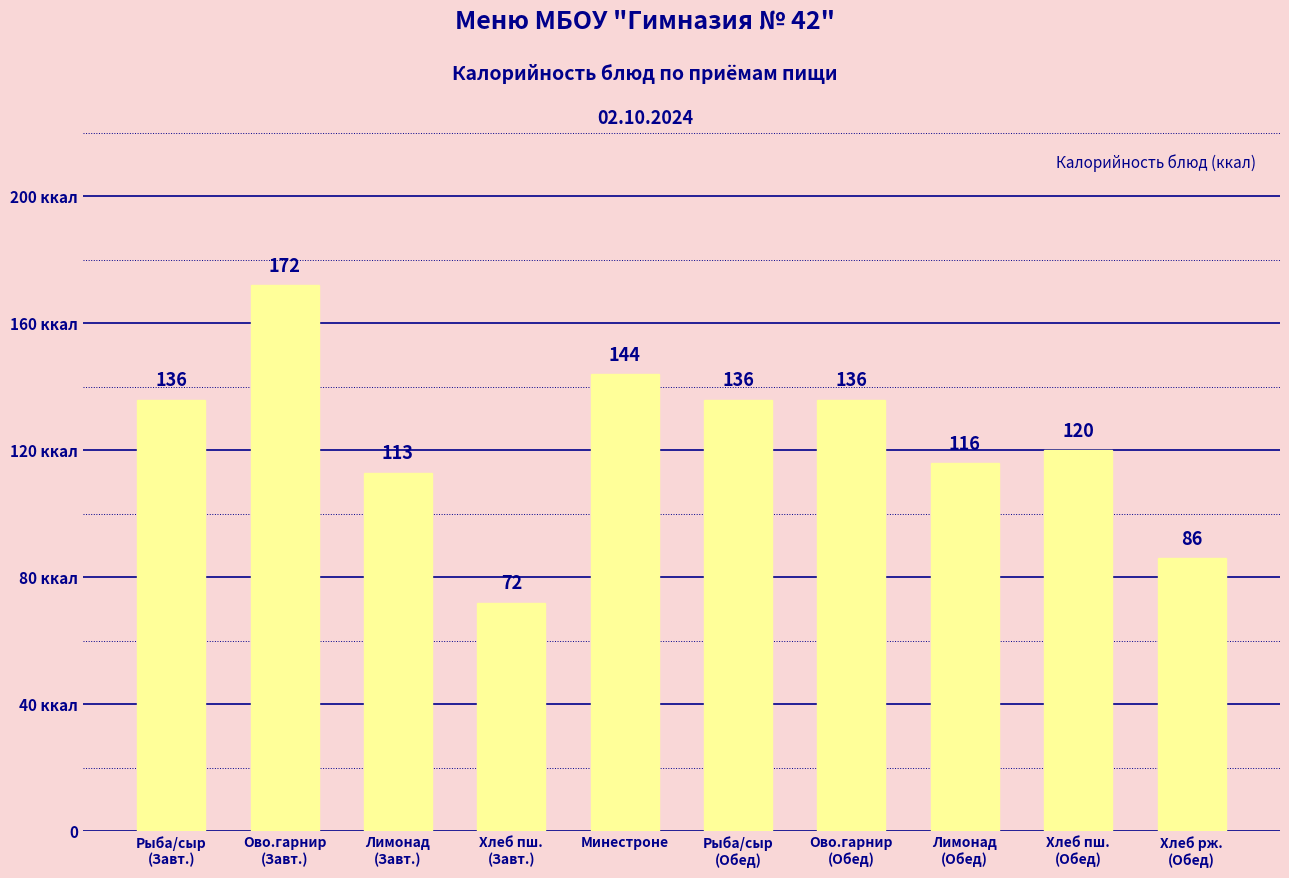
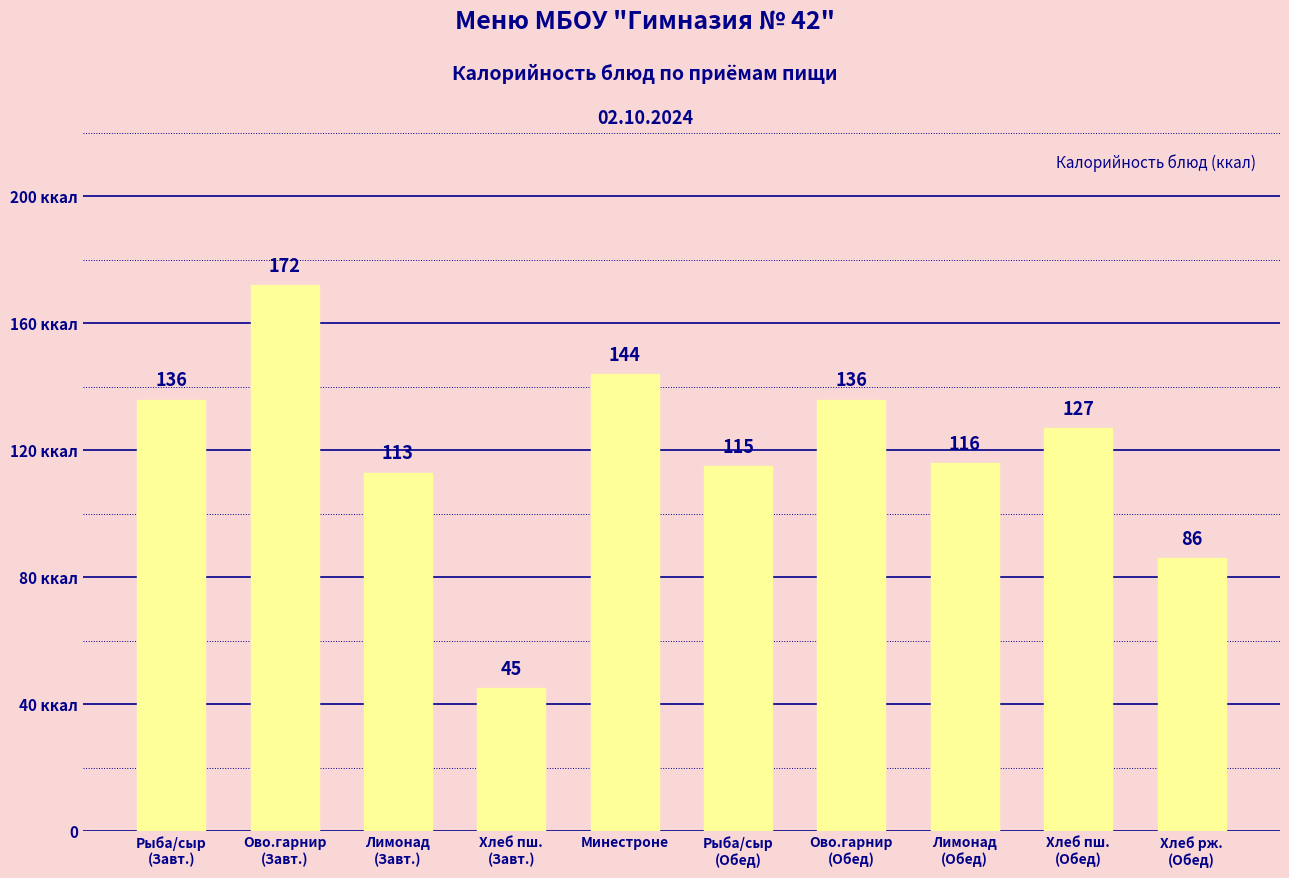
Хлеб пш. (Завт.): 72 -> 45
Рыба/сыр (Обед): 136 -> 115
Хлеб пш. (Обед): 120 -> 127
